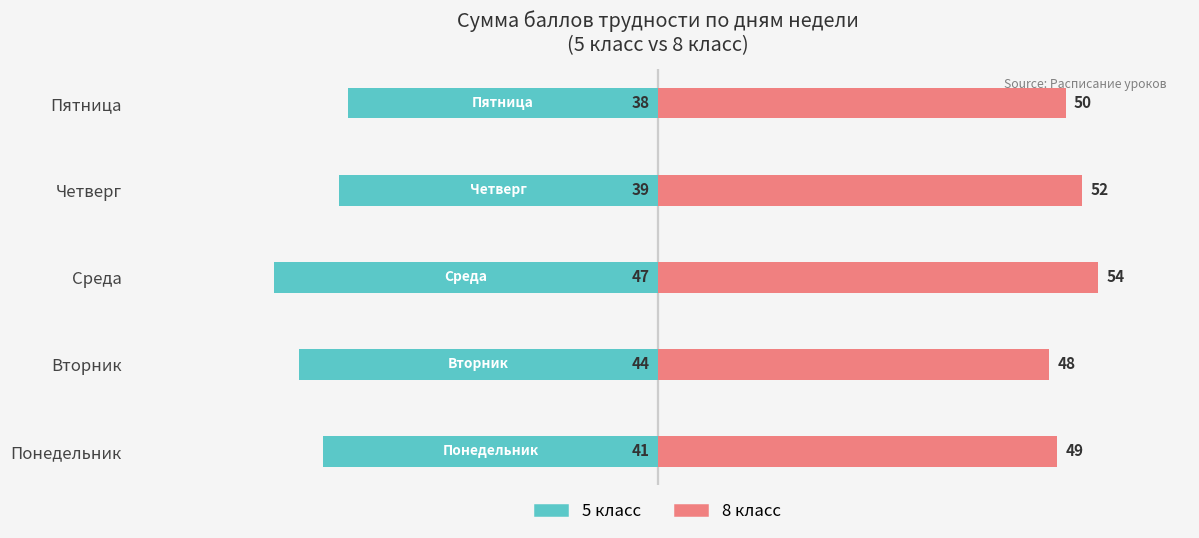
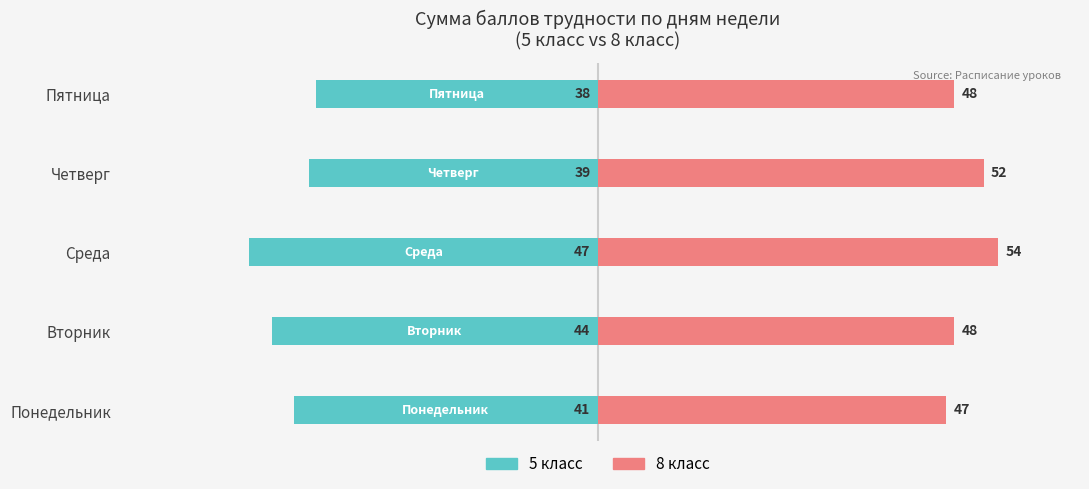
8 класс, Пятница: 50 -> 48
8 класс, Понедельник: 49 -> 47
